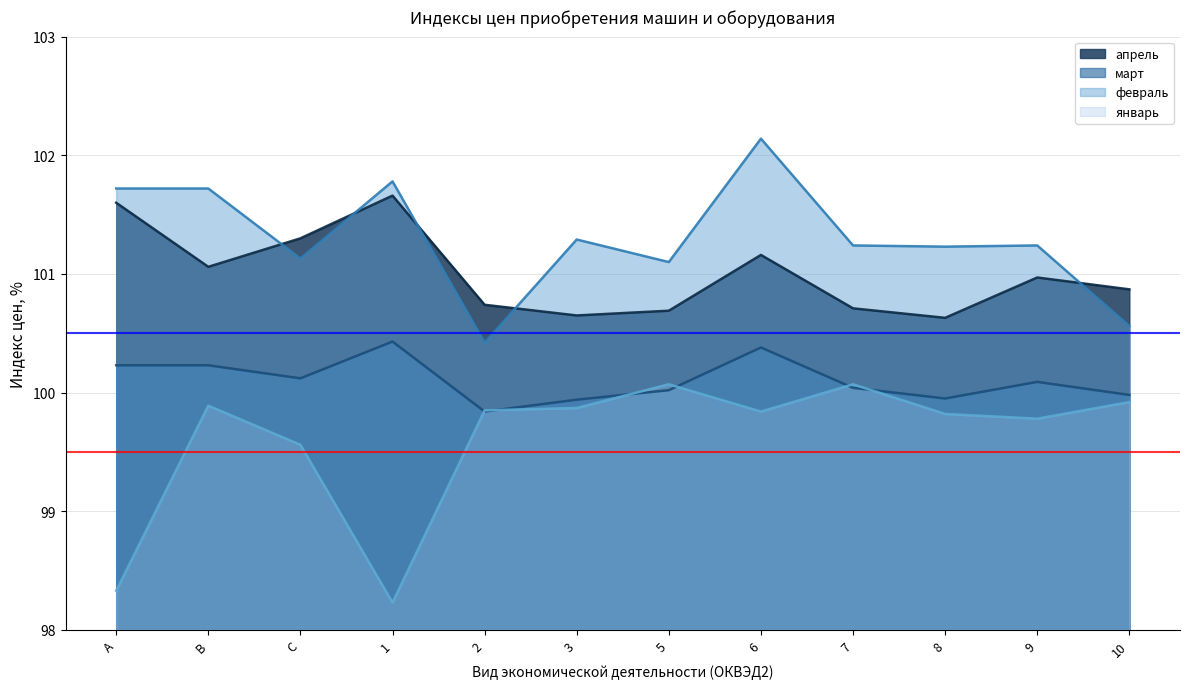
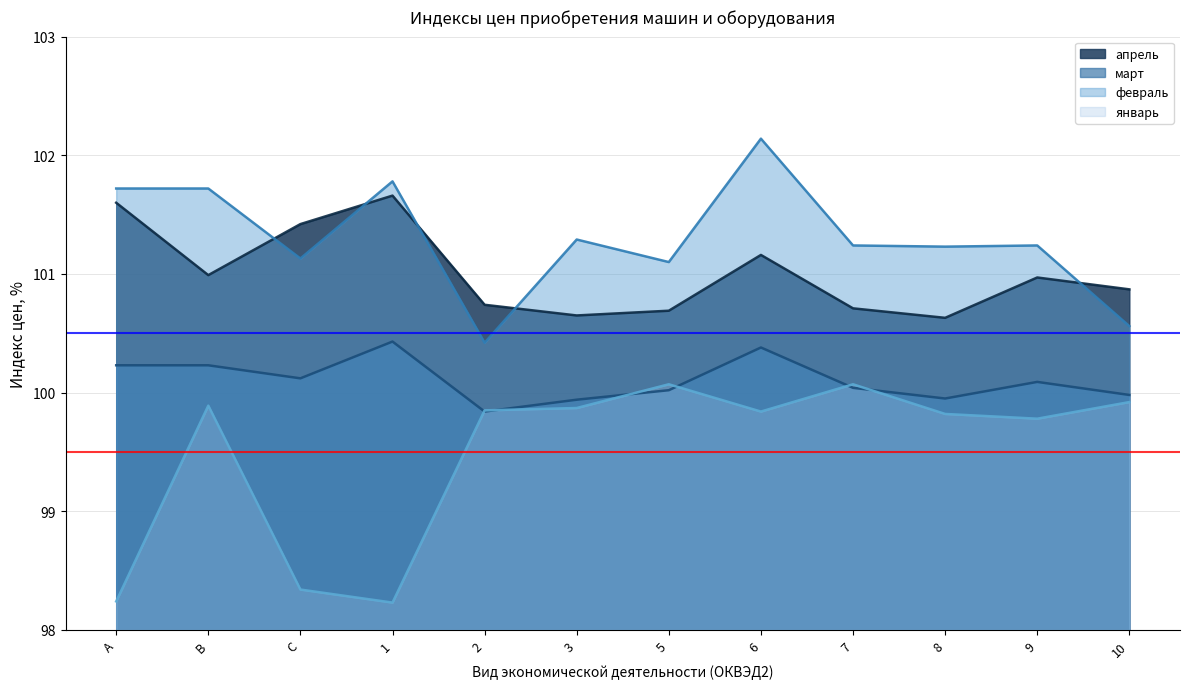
январь, A: 98.33 -> 98.24
апрель, B: 101.06 -> 100.99
апрель, C: 101.30 -> 101.42
январь, C: 99.56 -> 98.34
